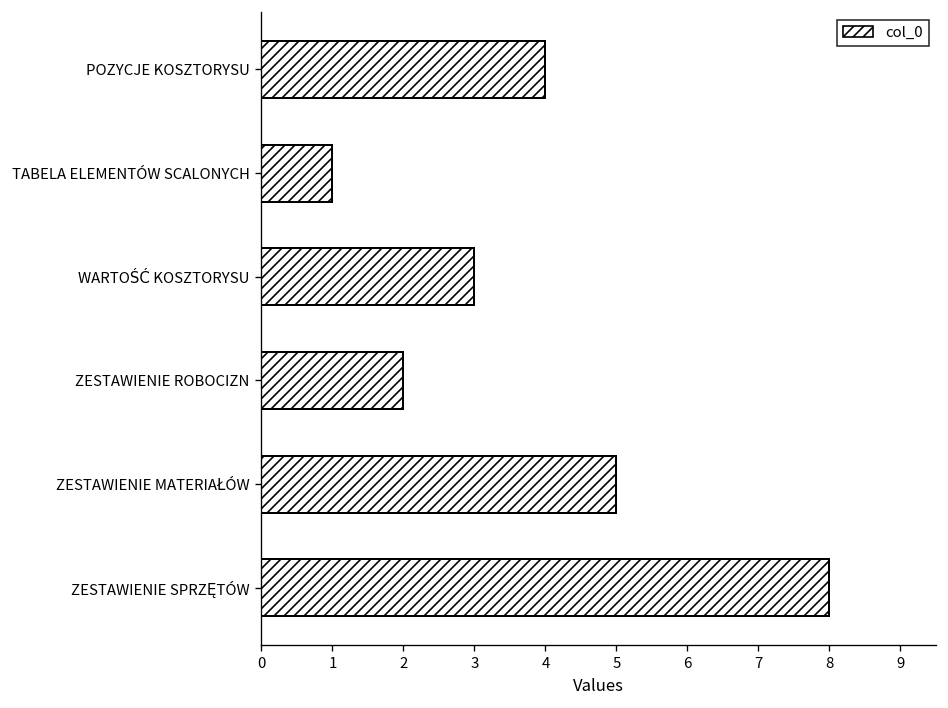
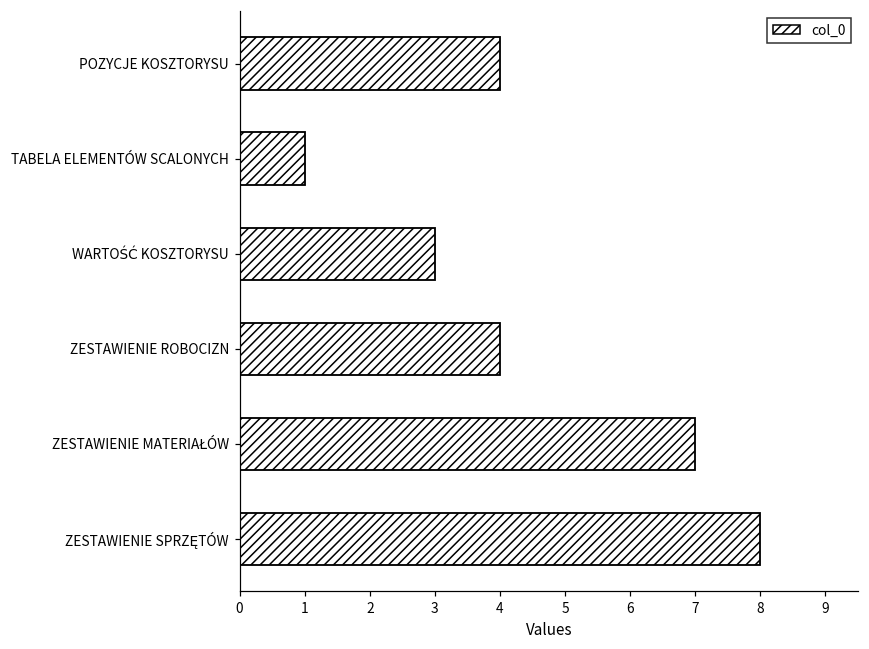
ZESTAWIENIE ROBOCIZN: 2 -> 4
ZESTAWIENIE MATERIAŁÓW: 5 -> 7
